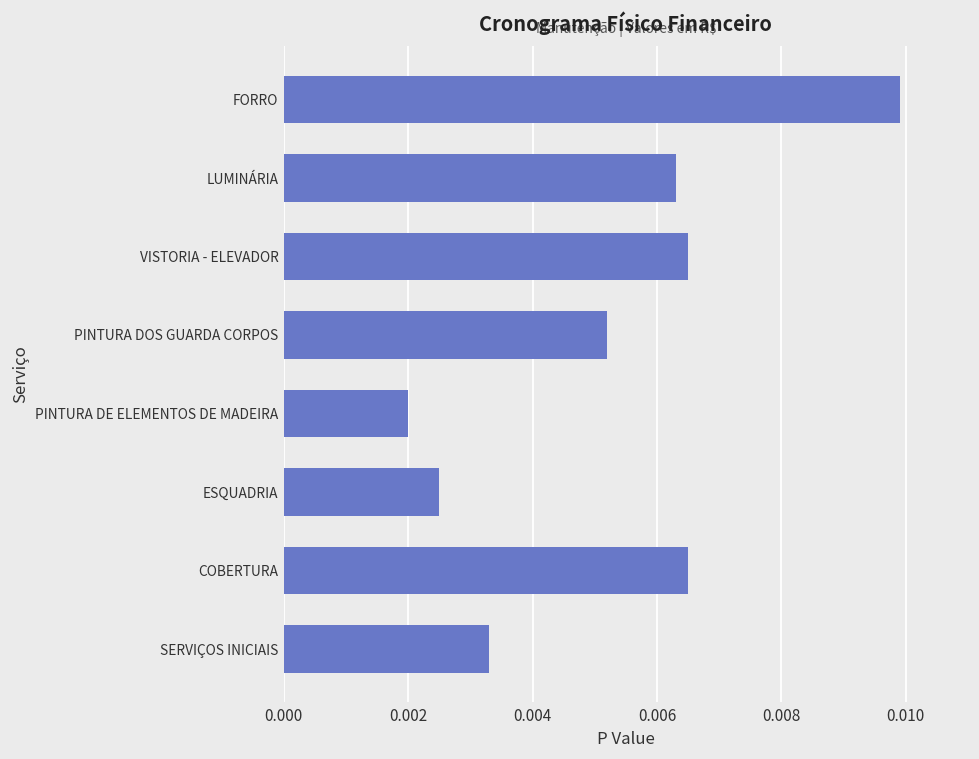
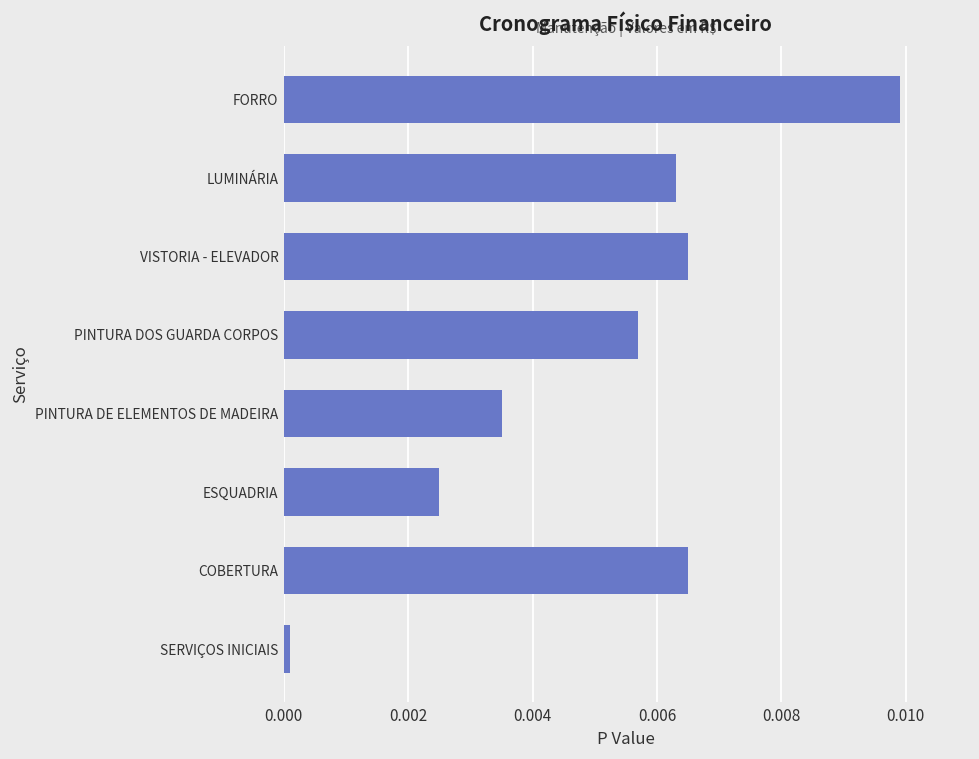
PINTURA DOS GUARDA CORPOS: 0.0052 -> 0.0057
PINTURA DE ELEMENTOS DE MADEIRA: 0.0020 -> 0.0035
SERVIÇOS INICIAIS: 0.0033 -> 0.0001
